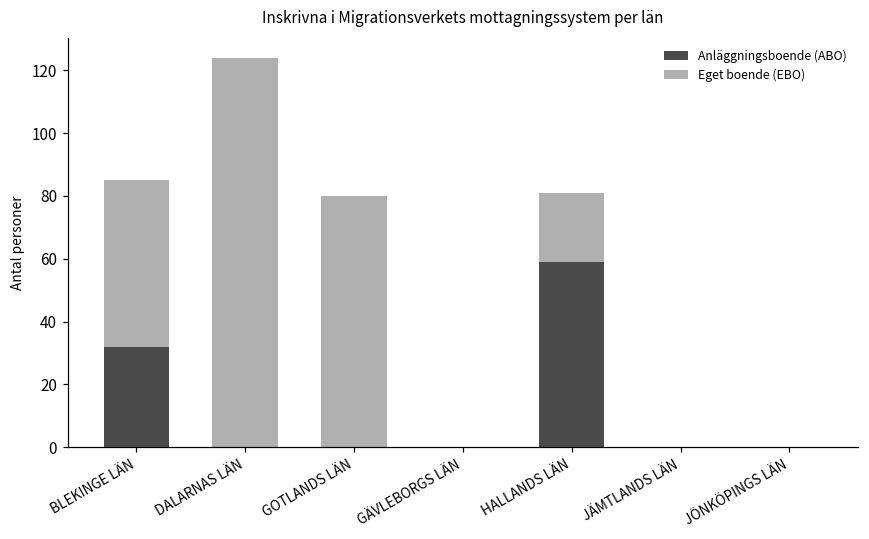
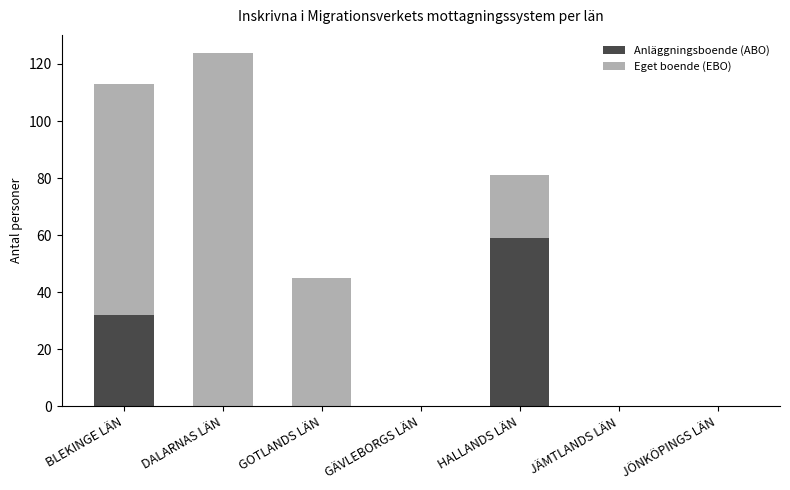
Eget boende (EBO), BLEKINGE LÄN: 53 -> 81
Eget boende (EBO), GOTLANDS LÄN: 80 -> 45
